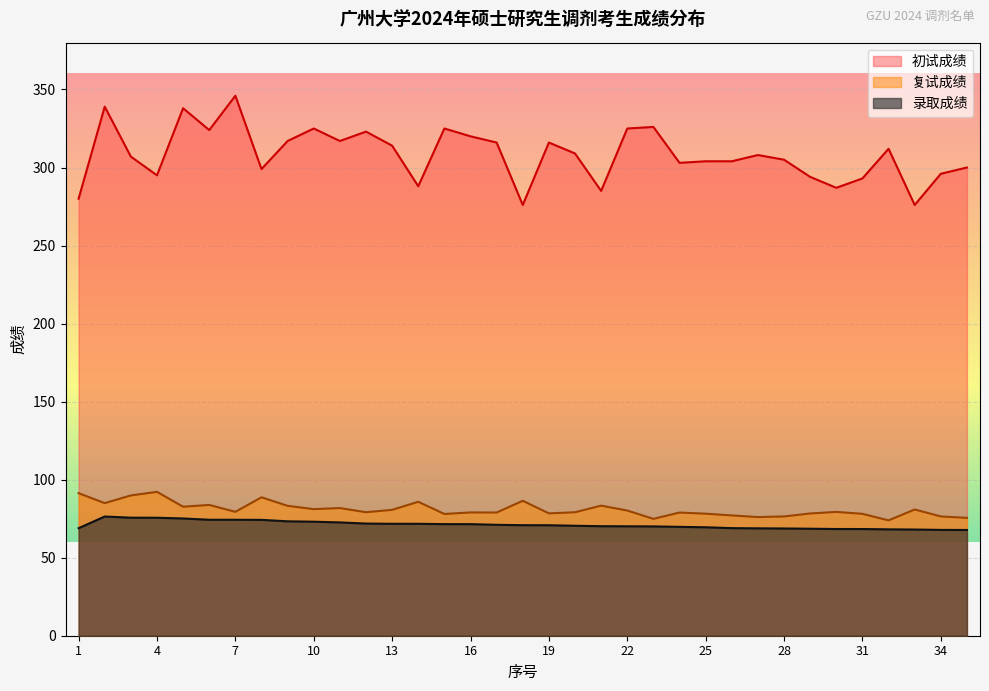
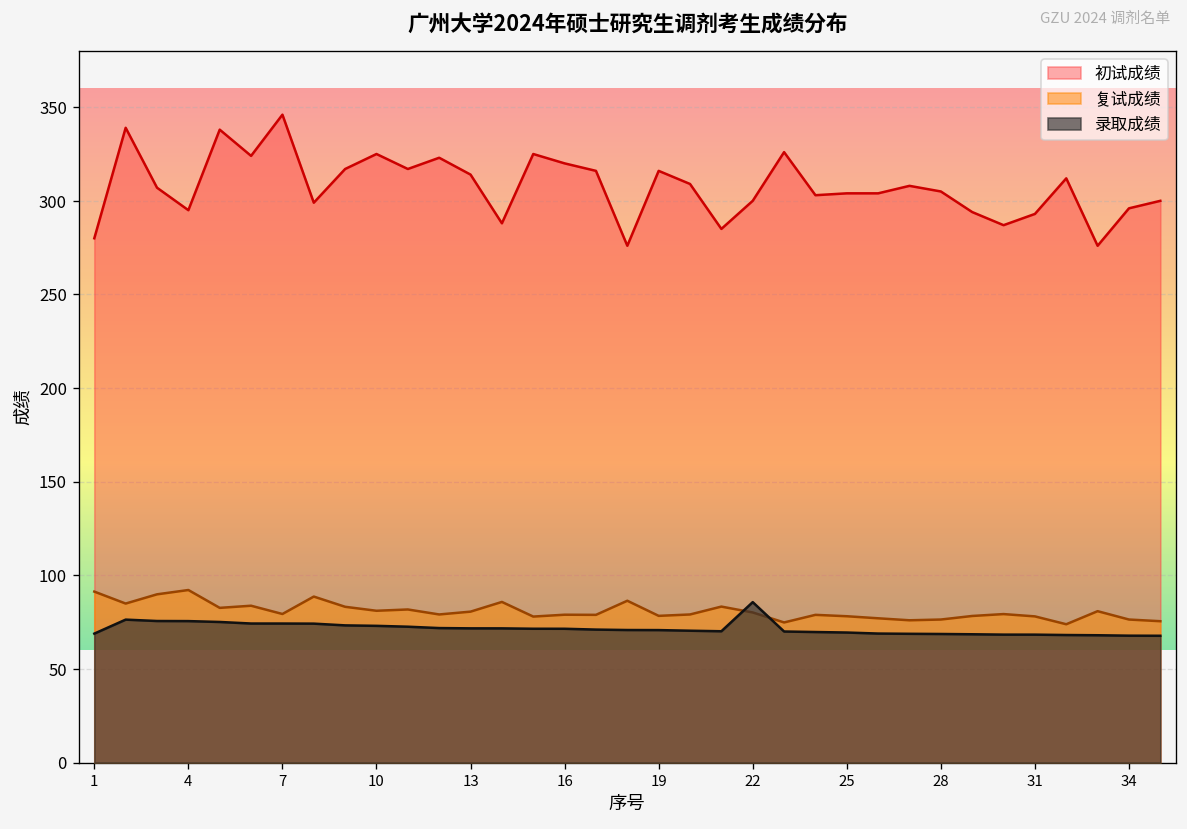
初试成绩, 22: 325 -> 300
录取成绩, 22: 70 -> 86
